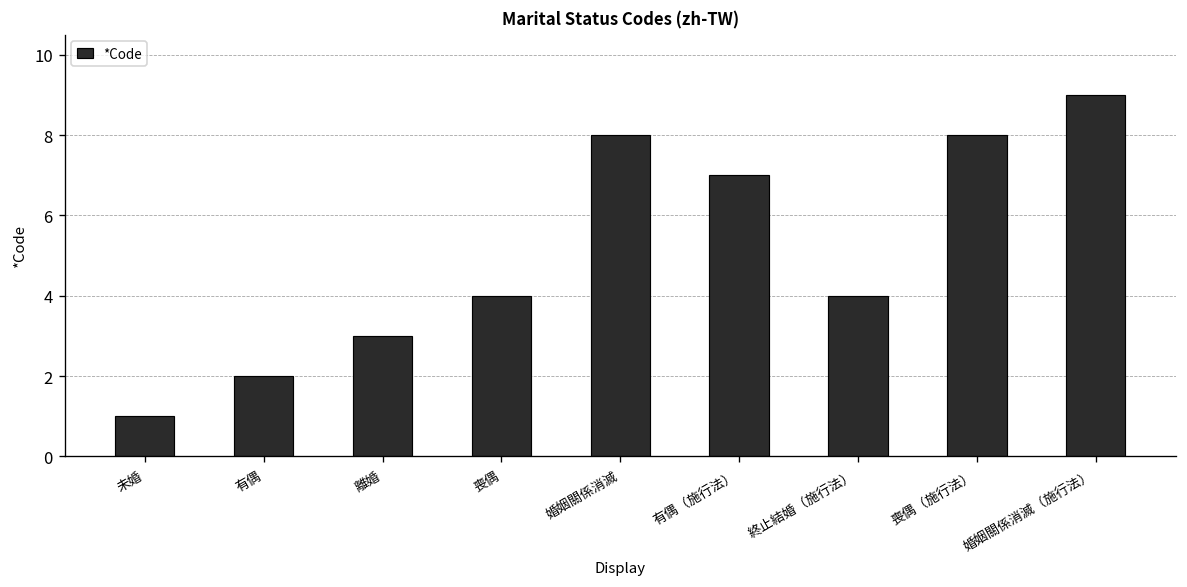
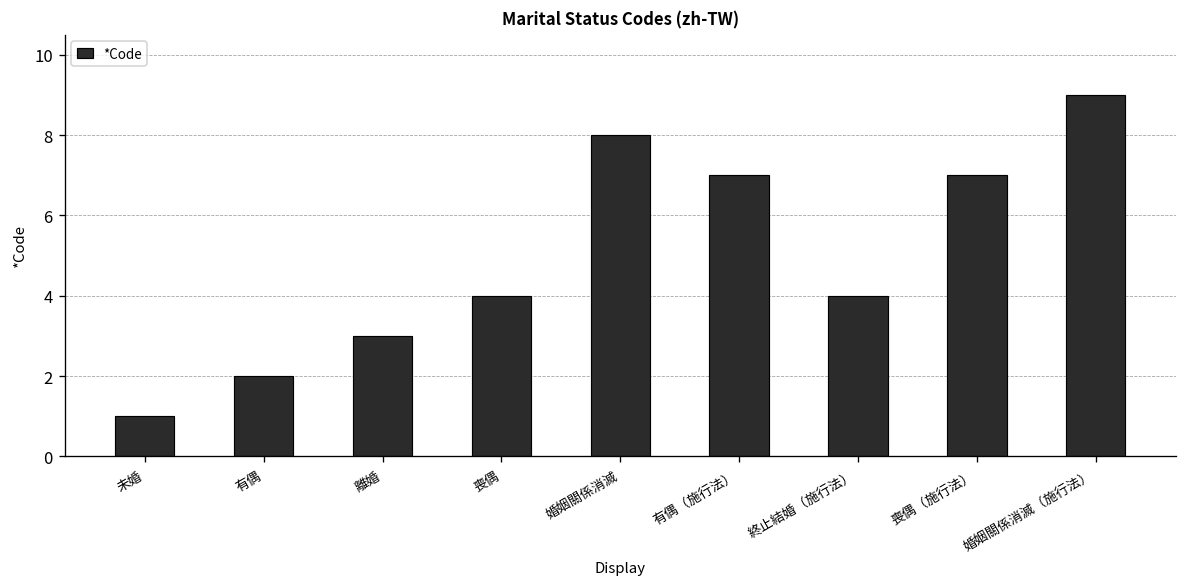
喪偶（施行法）: 8 -> 7
